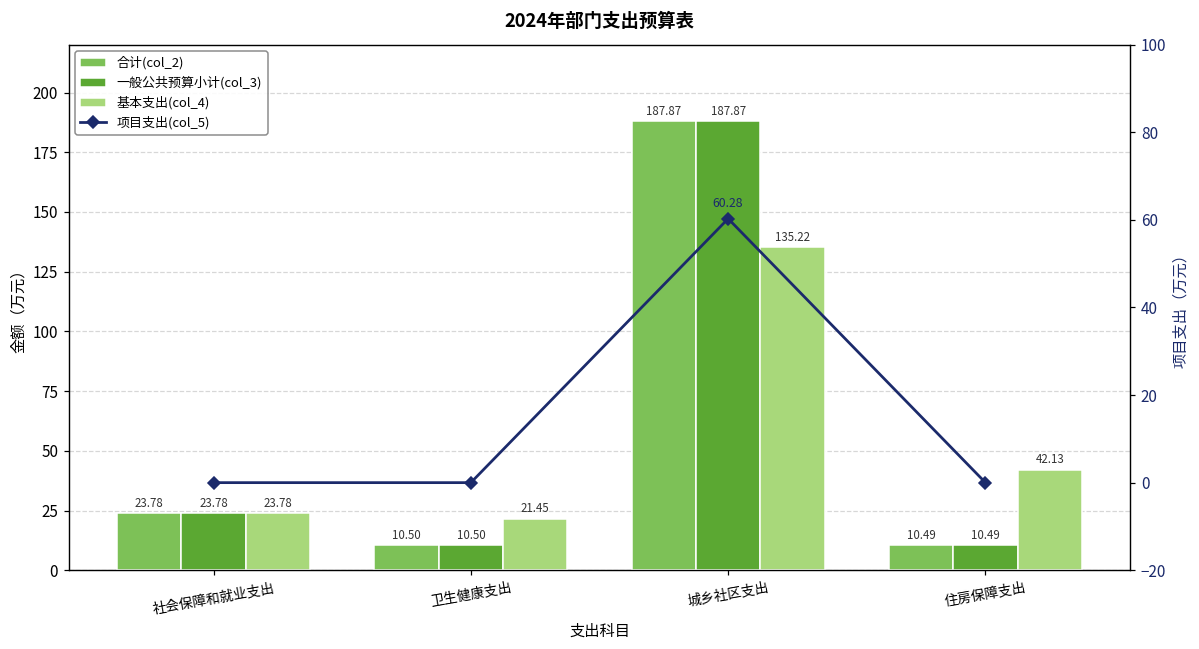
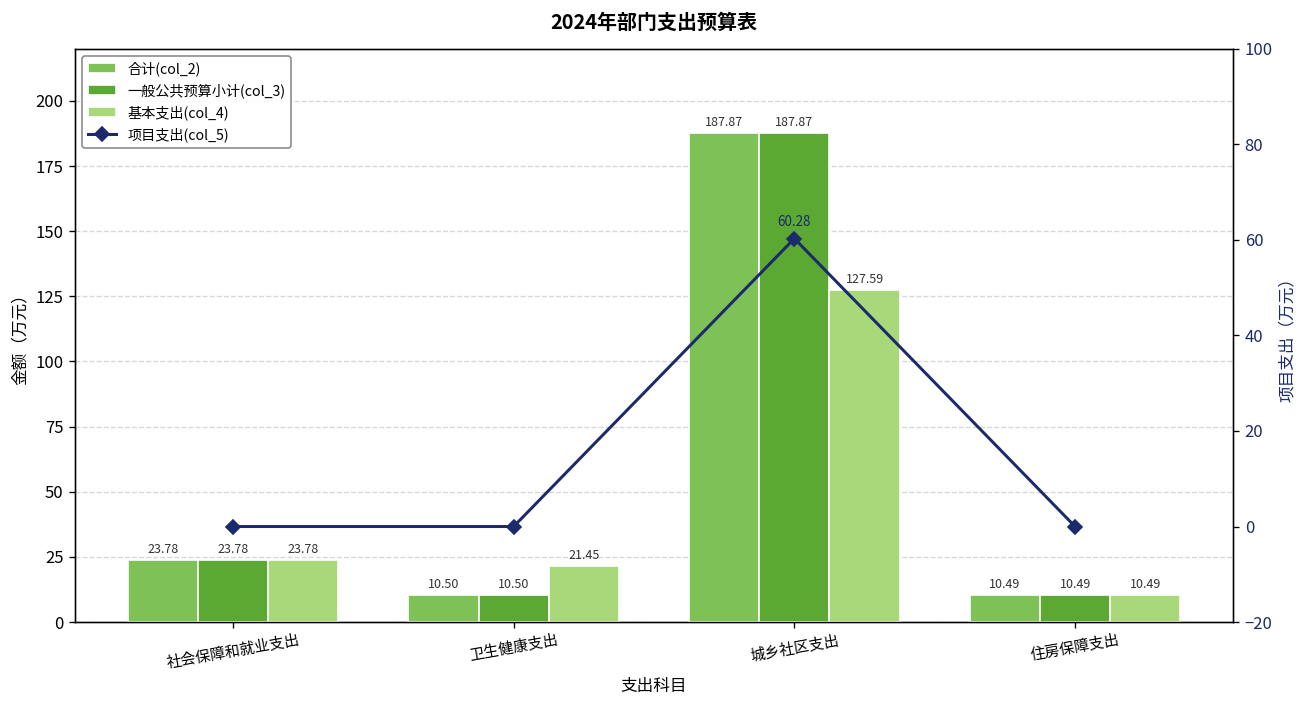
基本支出(col_4), 城乡社区支出: 135.22 -> 127.59
基本支出(col_4), 住房保障支出: 42.13 -> 10.49
